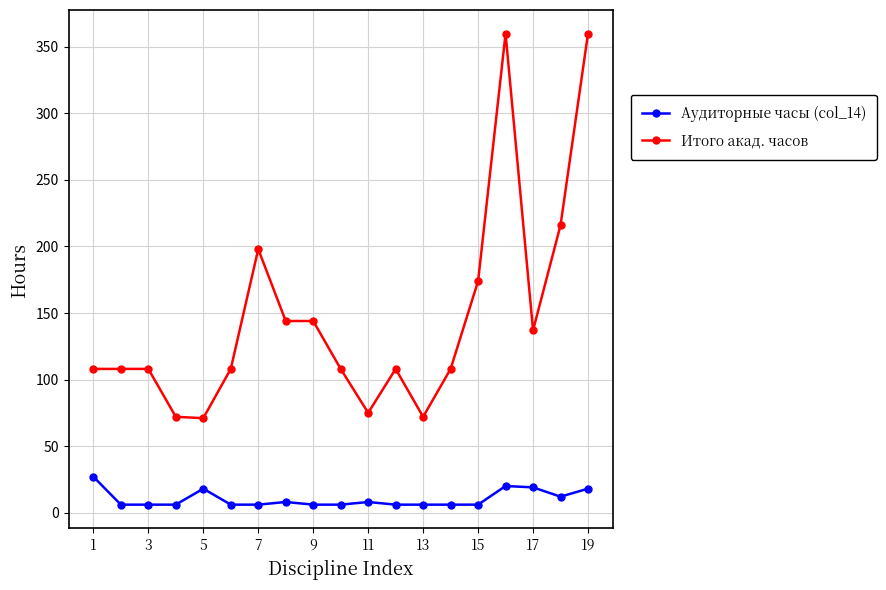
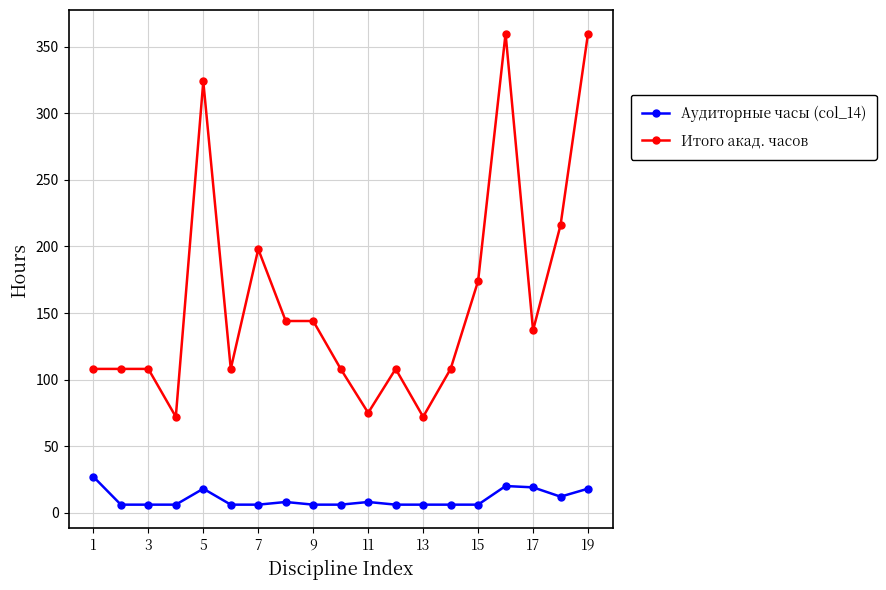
Итого акад. часов, 5: 71 -> 324
